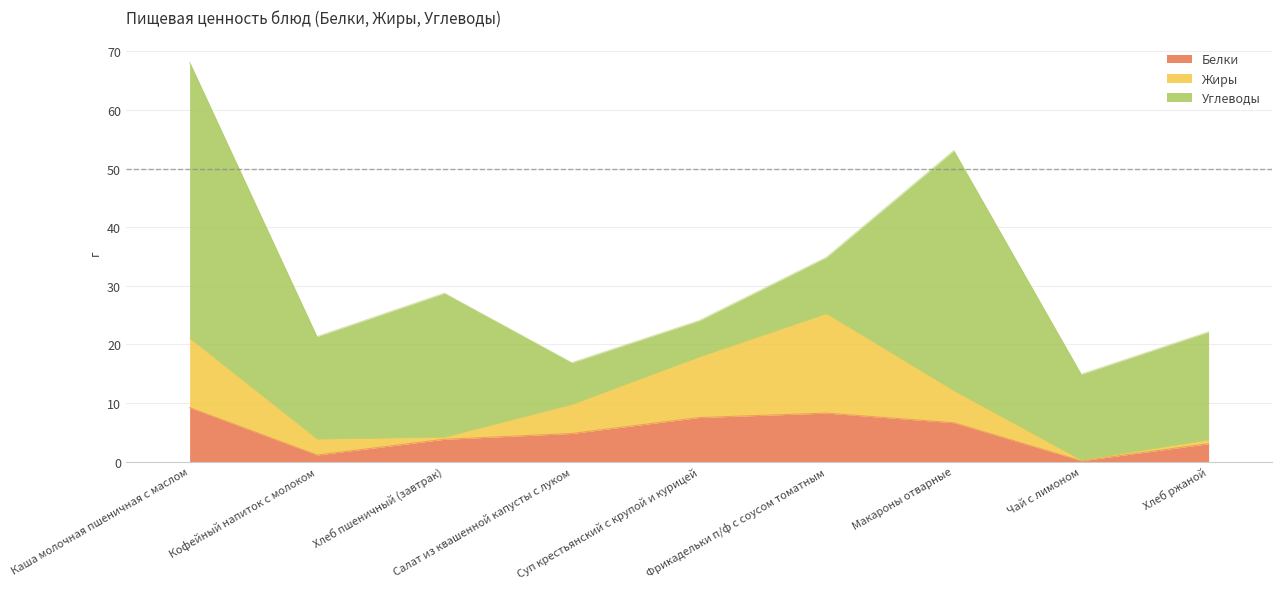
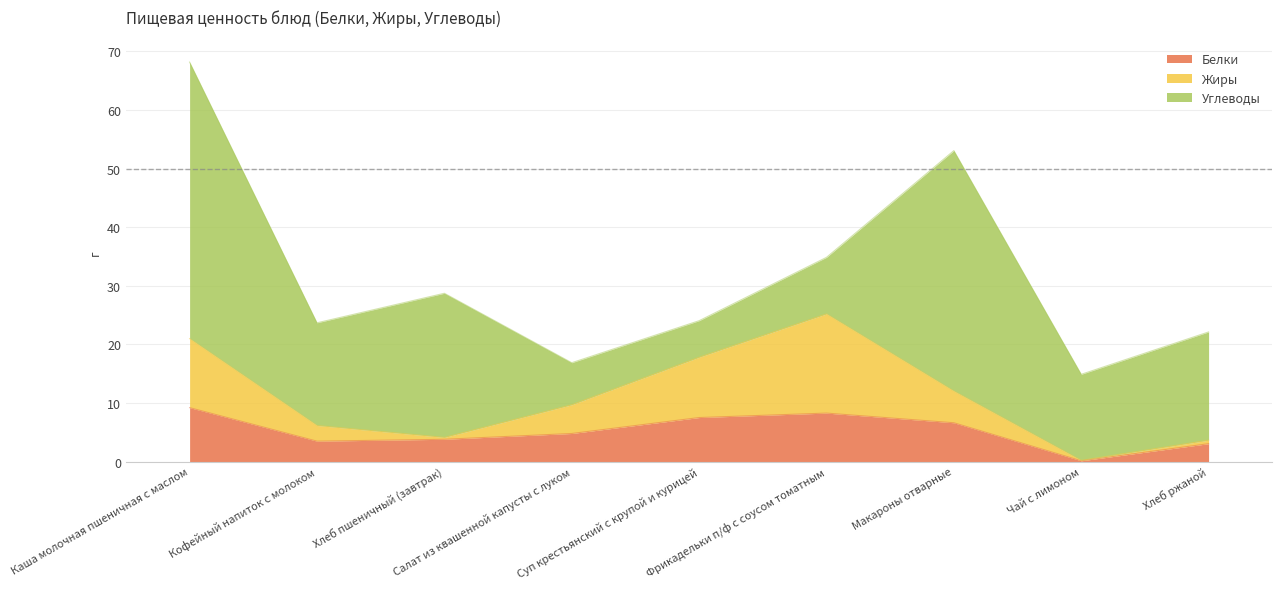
Белки, Кофейный напиток с молоком: 1 -> 3
